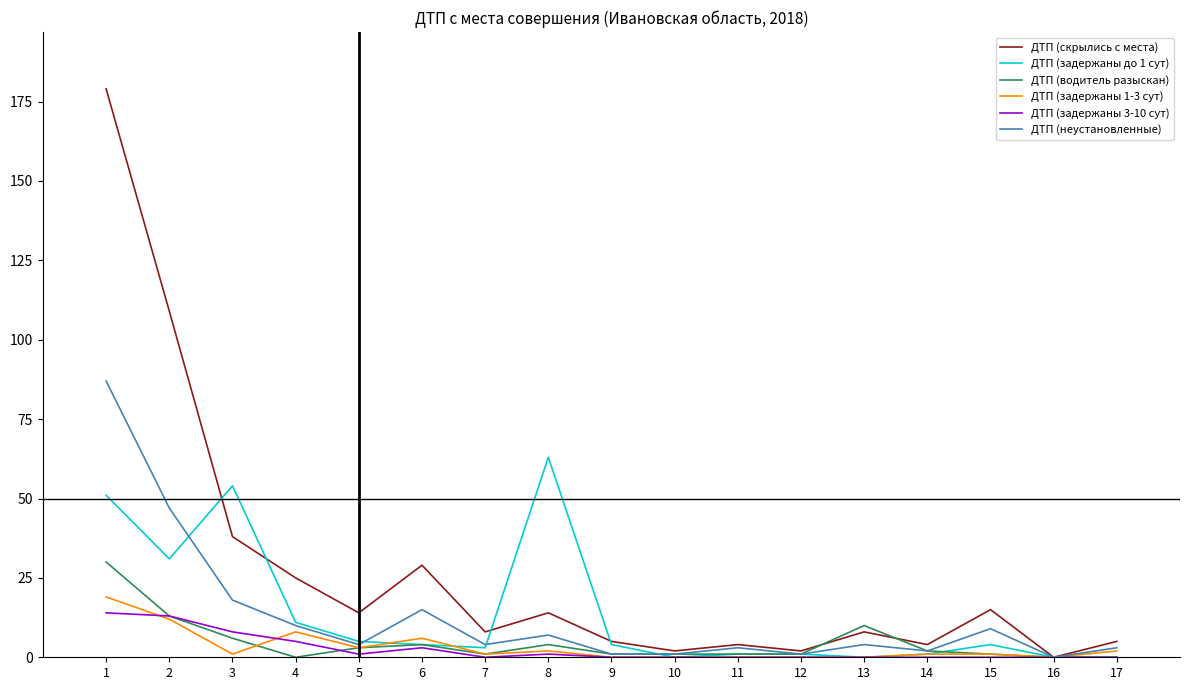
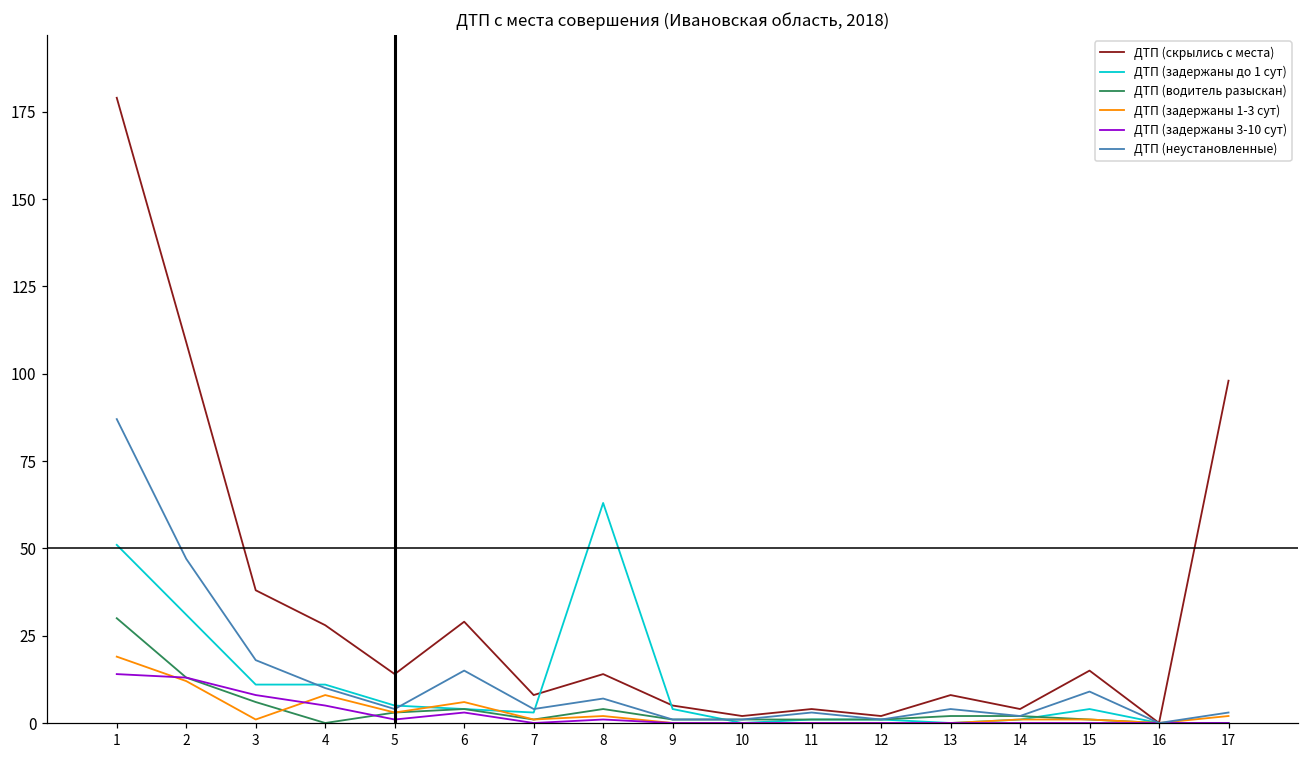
ДТП (задержаны до 1 сут), 3: 54 -> 11
ДТП (скрылись с места), 4: 25 -> 28
ДТП (водитель разыскан), 13: 10 -> 2
ДТП (скрылись с места), 17: 5 -> 98
